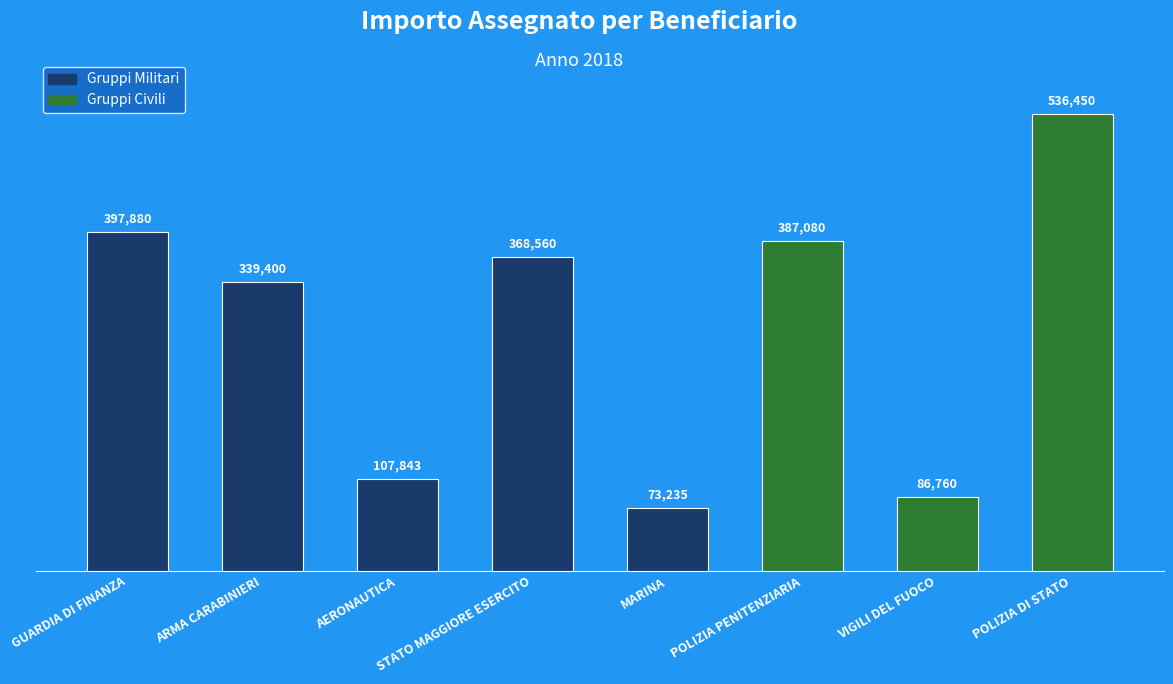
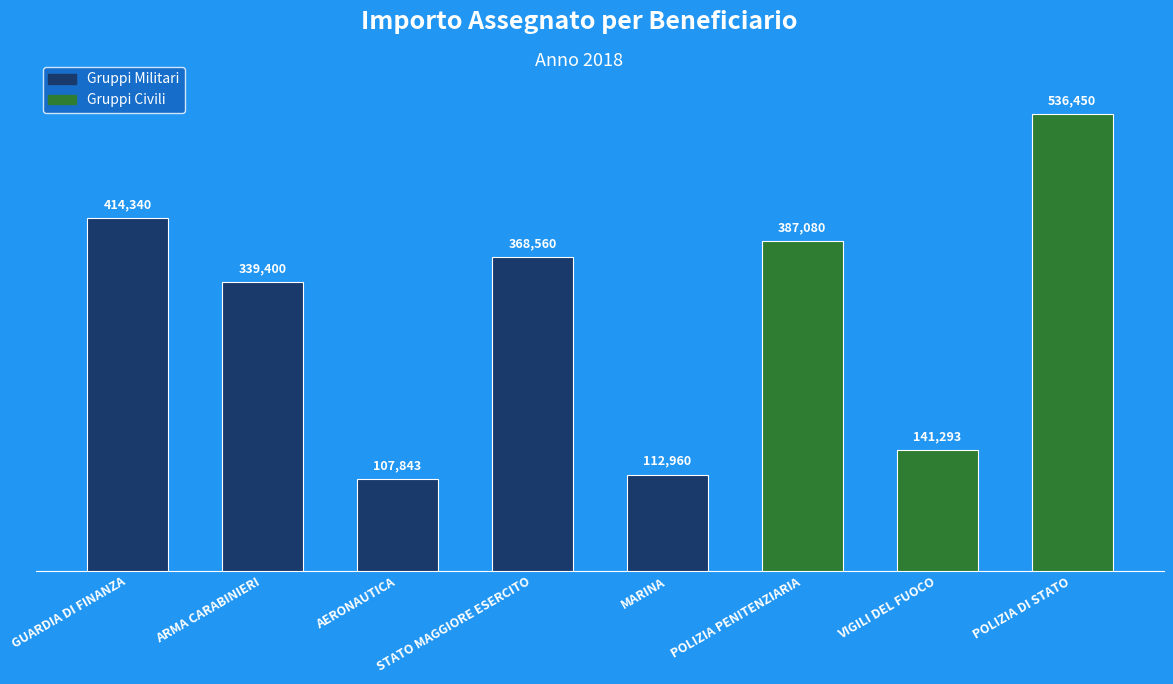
GUARDIA DI FINANZA: 397,880 -> 414,340
MARINA: 73,235 -> 112,960
VIGILI DEL FUOCO: 86,760 -> 141,293
